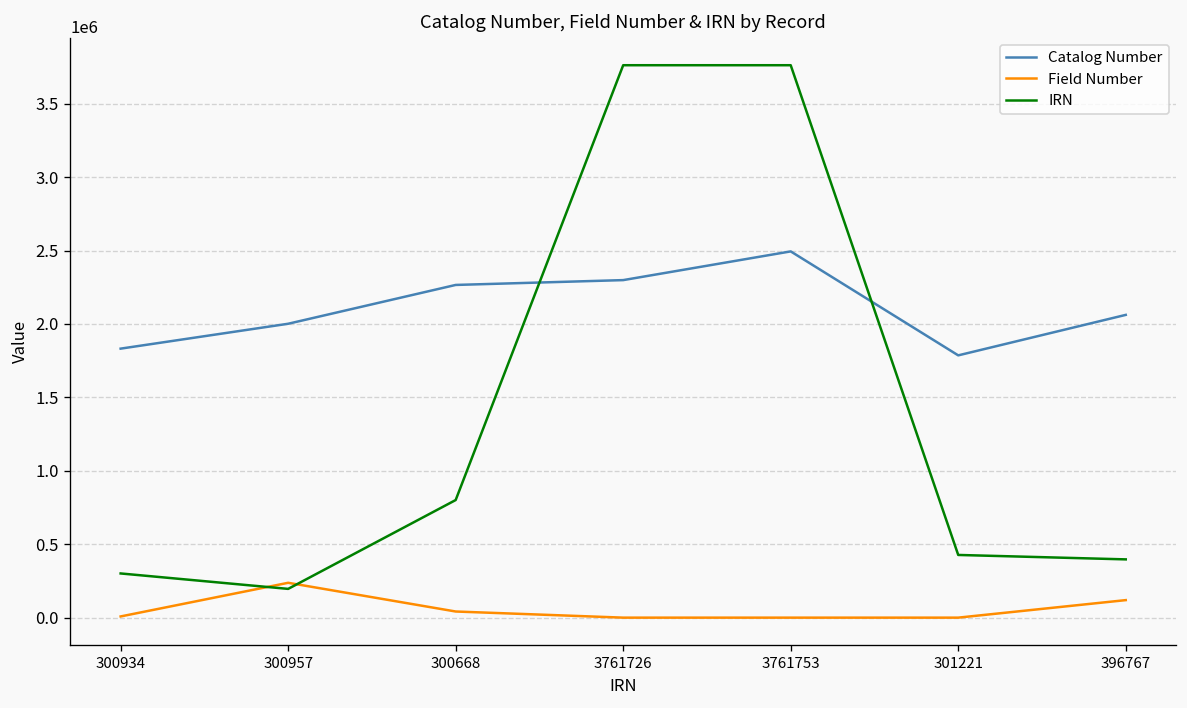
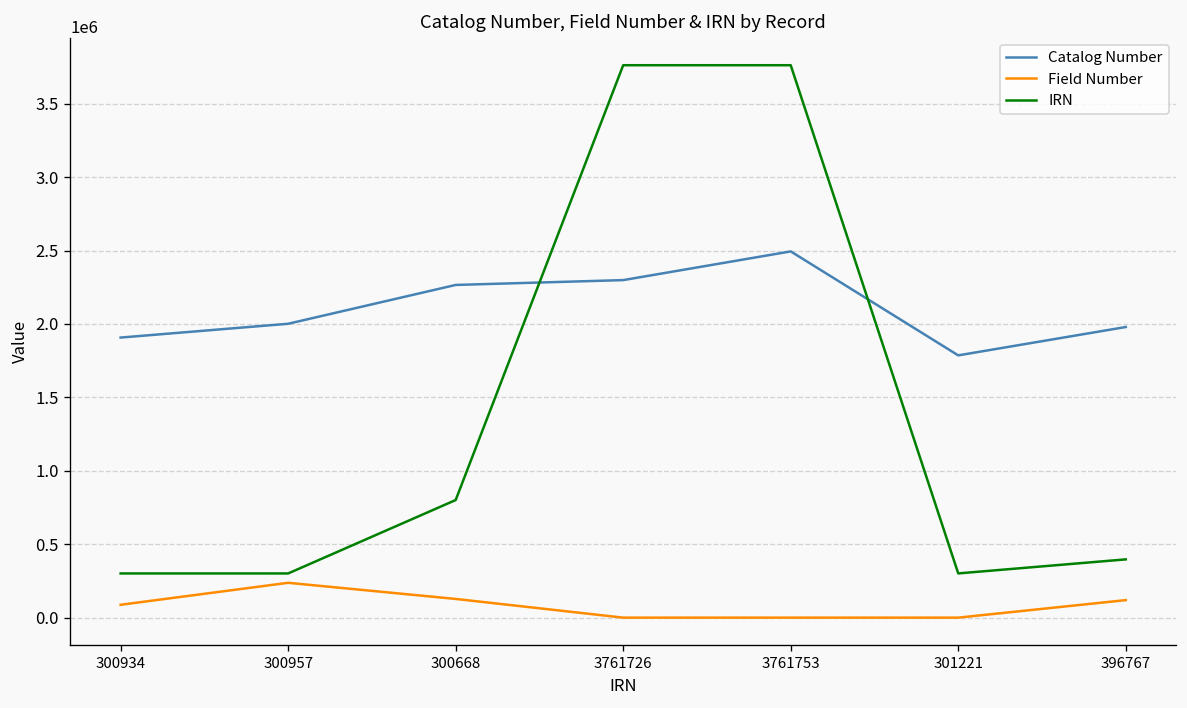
Catalog Number, 300934: 1830000 -> 1910000
Field Number, 300934: 10000 -> 90000
IRN, 300957: 200000 -> 300000
Field Number, 300668: 40000 -> 130000
IRN, 301221: 430000 -> 300000
Catalog Number, 396767: 2060000 -> 1980000
